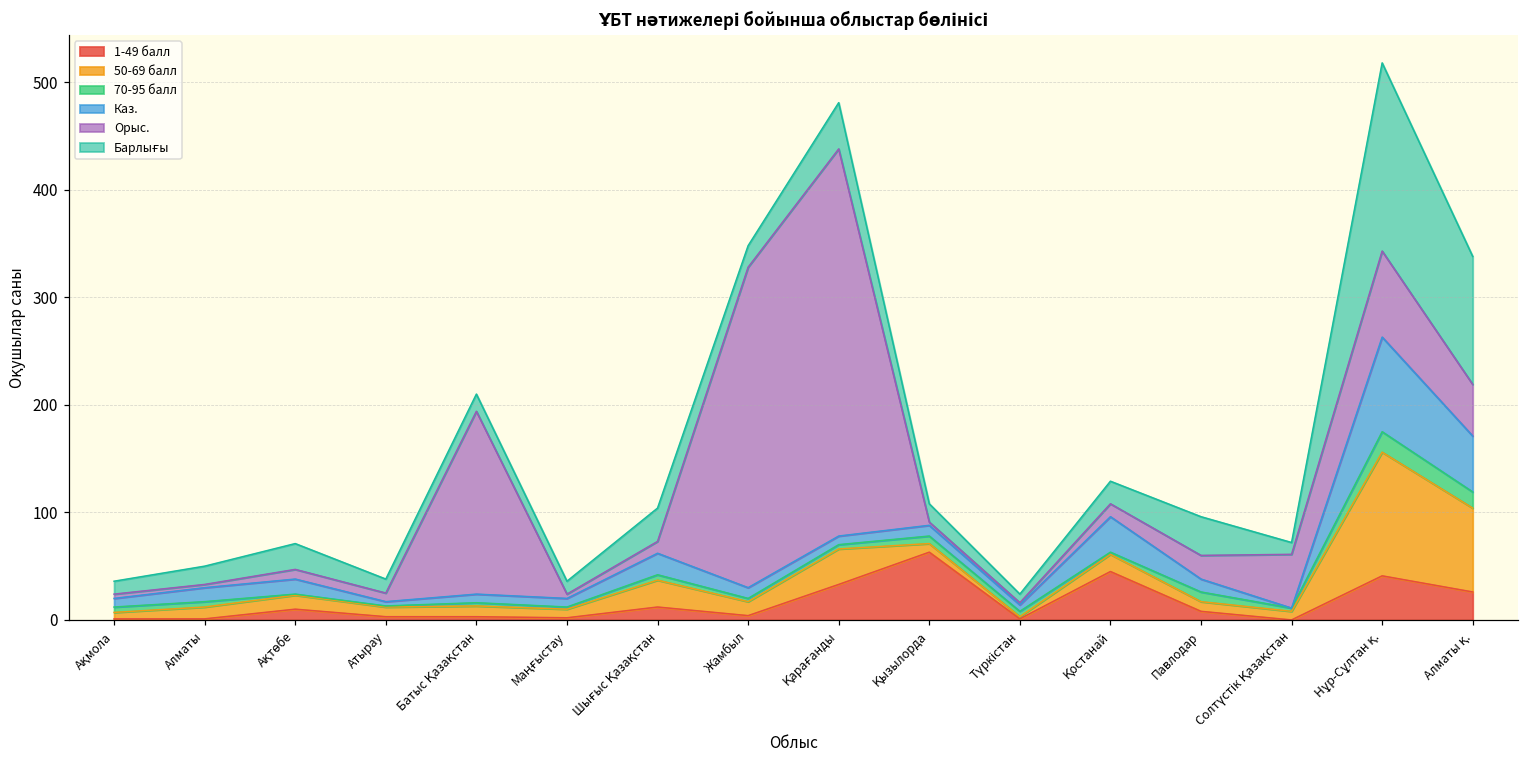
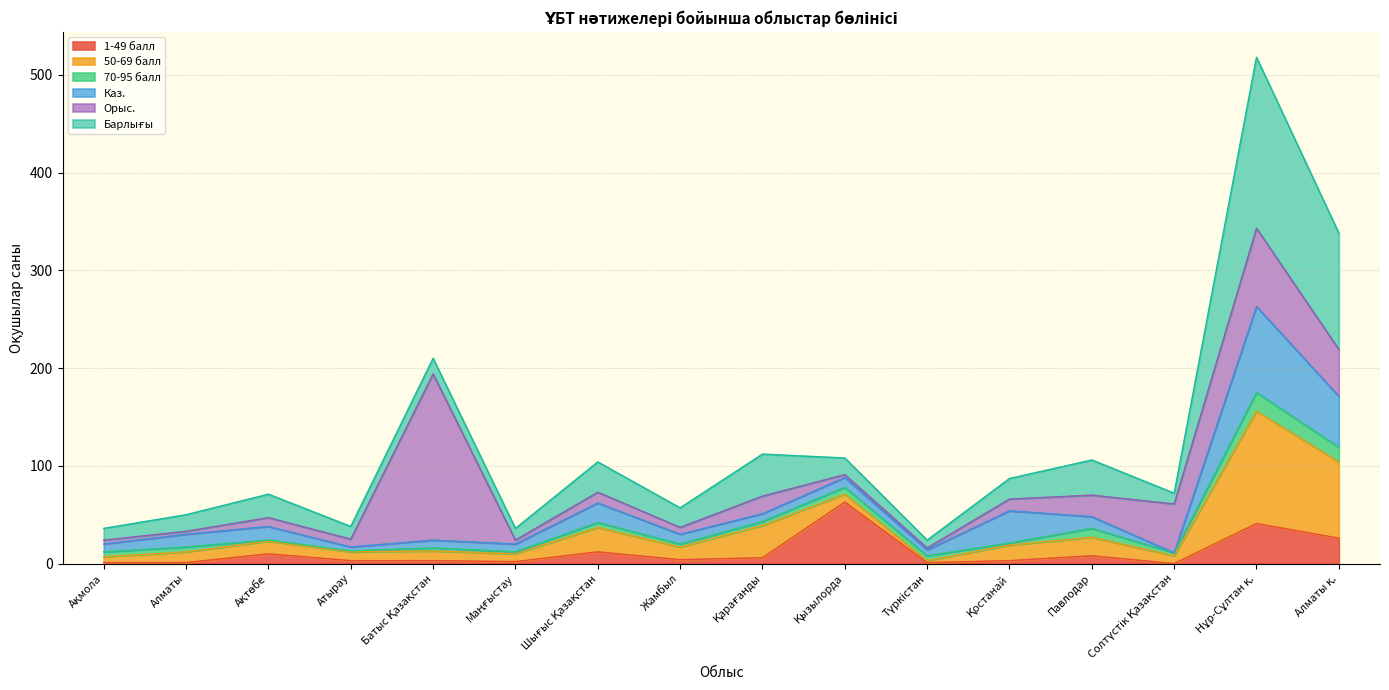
Орыс., Жамбыл: 300 -> 10
1-49 балл, Қарағанды: 30 -> 10
Орыс., Қарағанды: 360 -> 20
1-49 балл, Қостанай: 50 -> 0
50-69 балл, Павлодар: 10 -> 20
